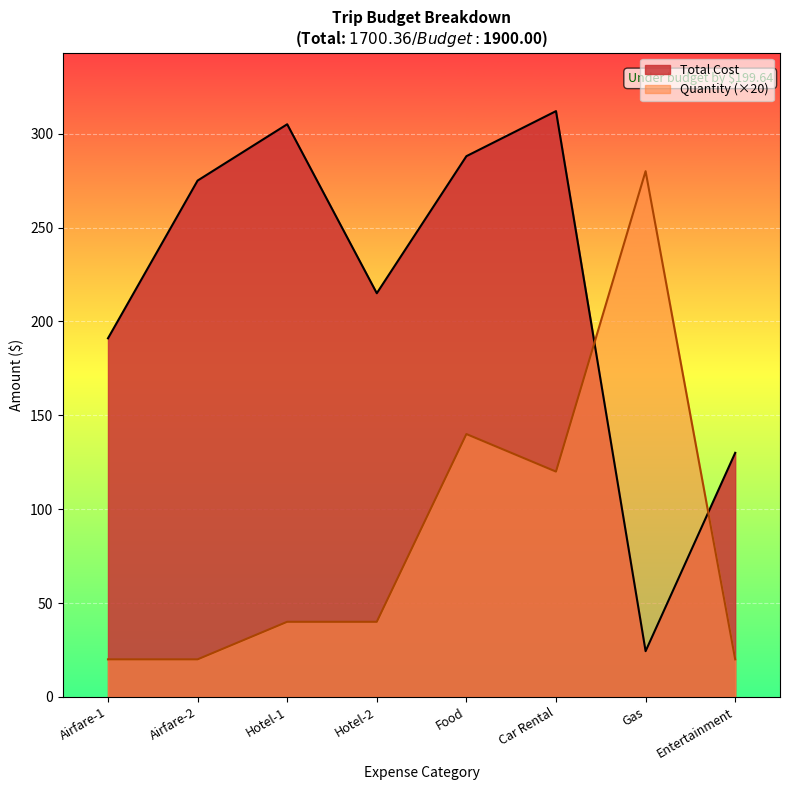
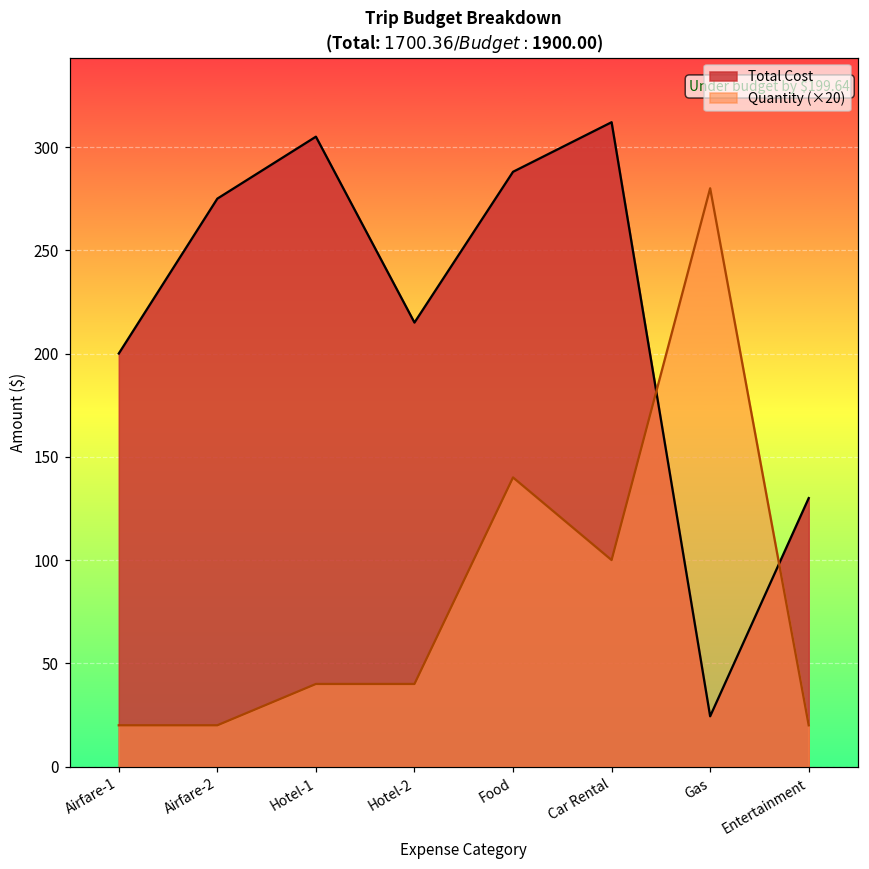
Total Cost, Airfare-1: 191 -> 200
Quantity (×20), Car Rental: 120 -> 100
